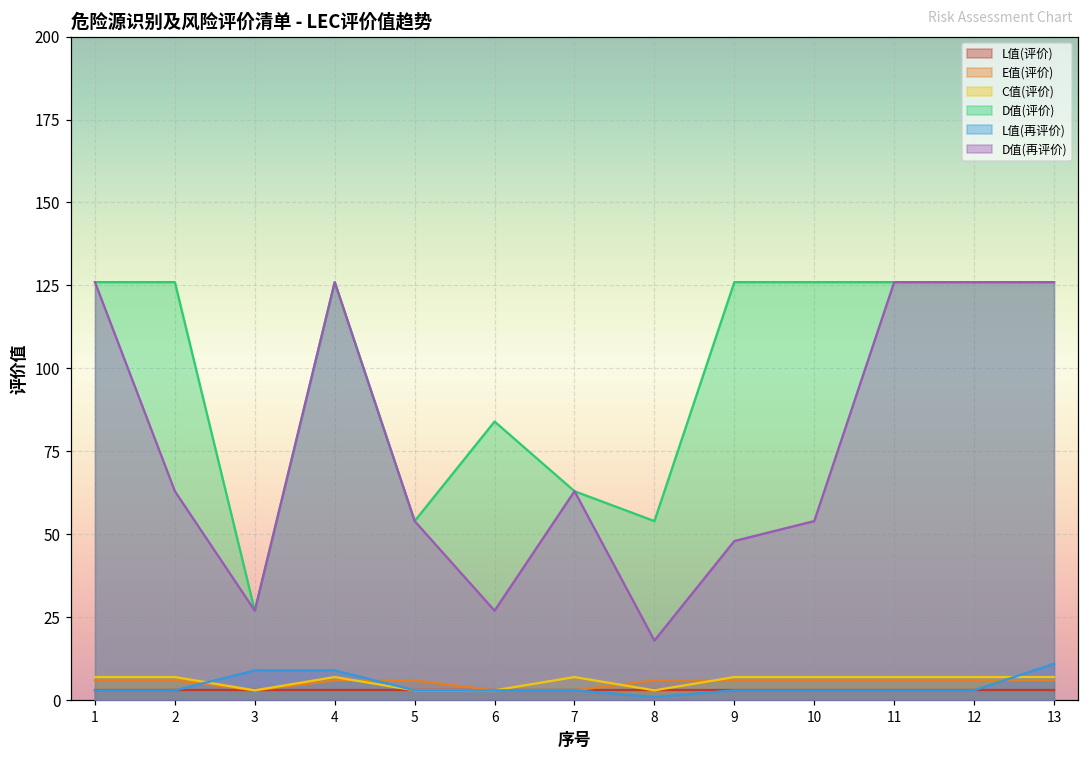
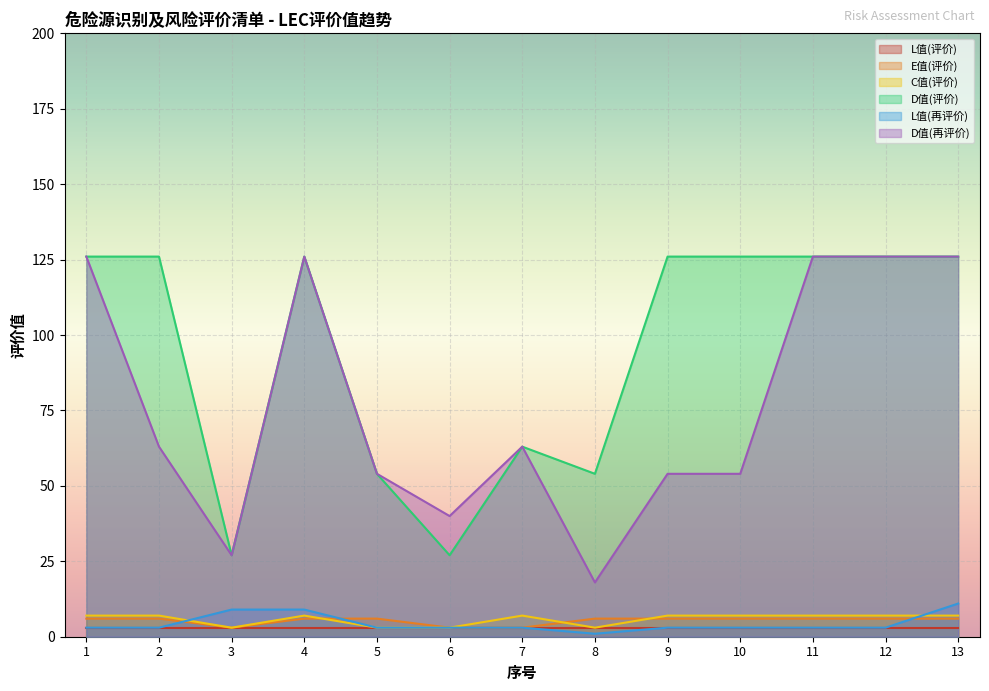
D值(评价), 6: 84 -> 27
D值(再评价), 6: 27 -> 40
D值(再评价), 9: 48 -> 54
